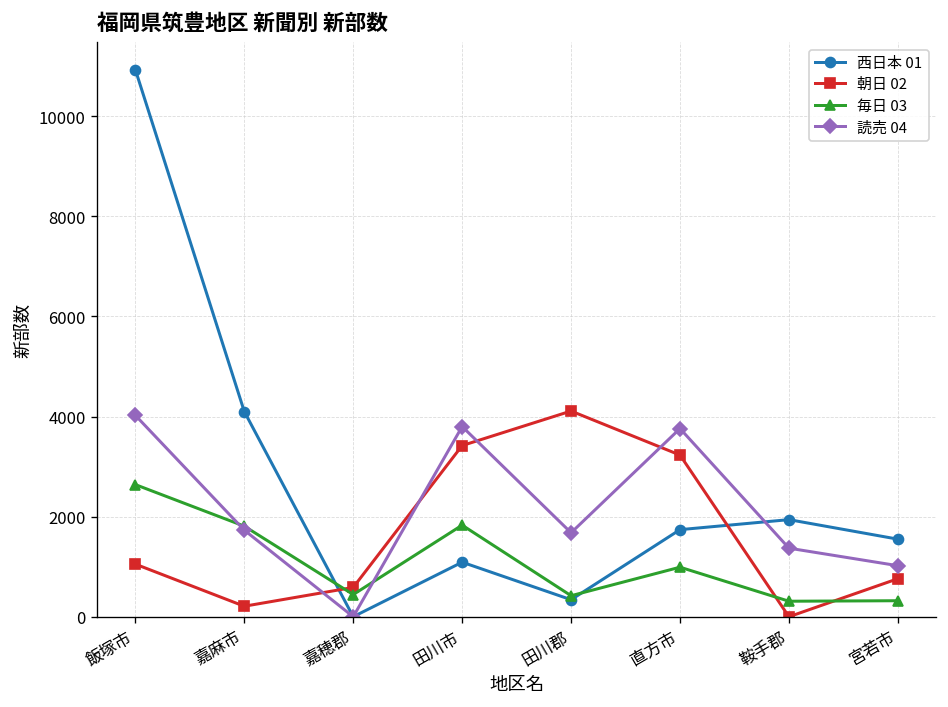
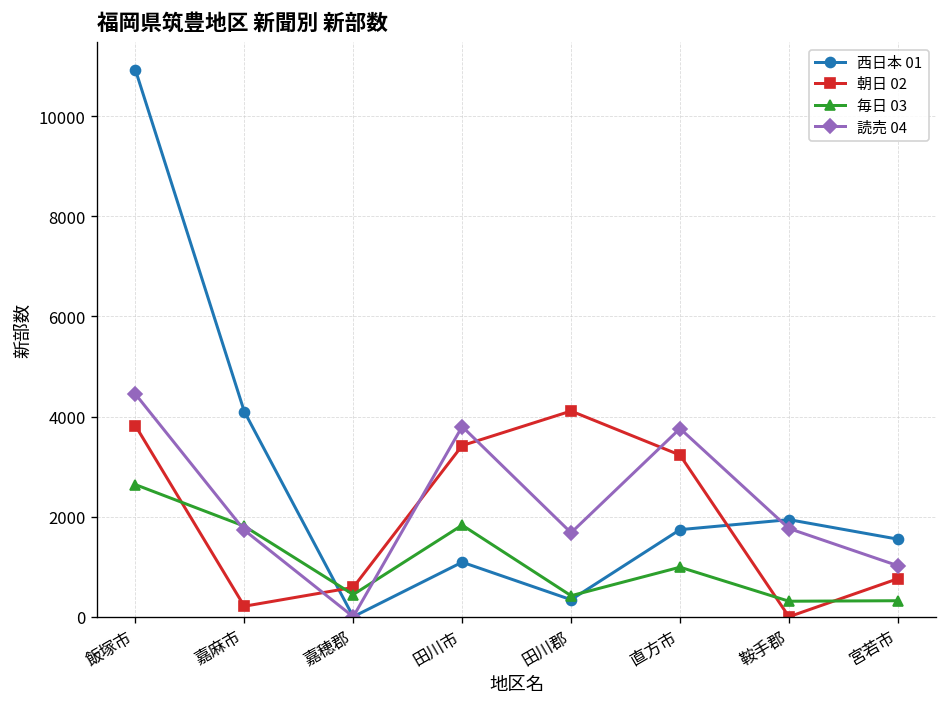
朝日 02, 飯塚市: 1100 -> 3800
読売 04, 飯塚市: 4000 -> 4500
読売 04, 鞍手郡: 1400 -> 1800
